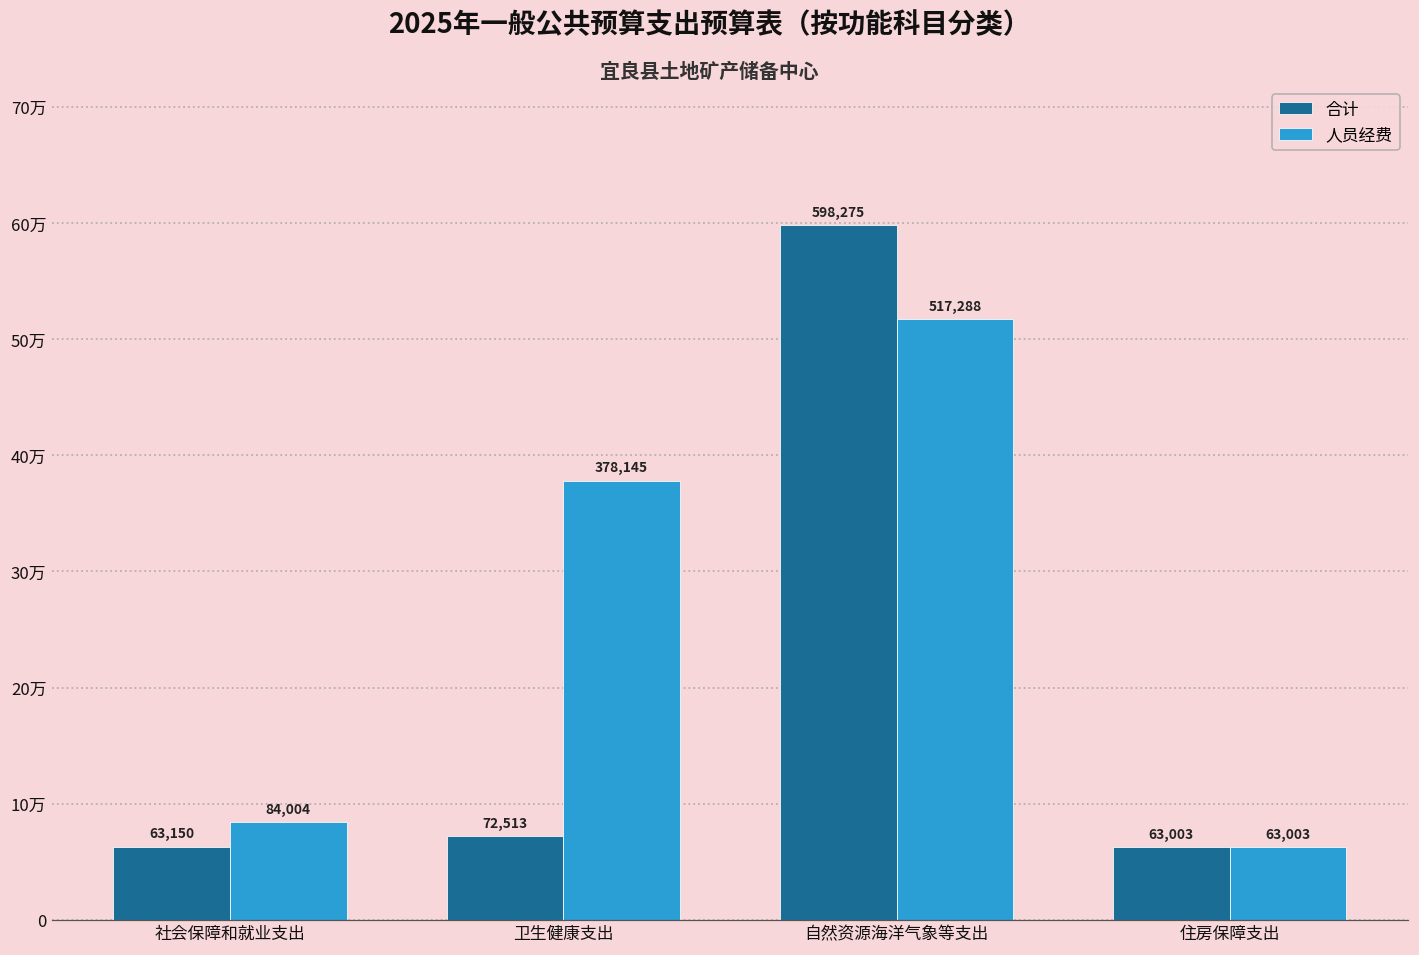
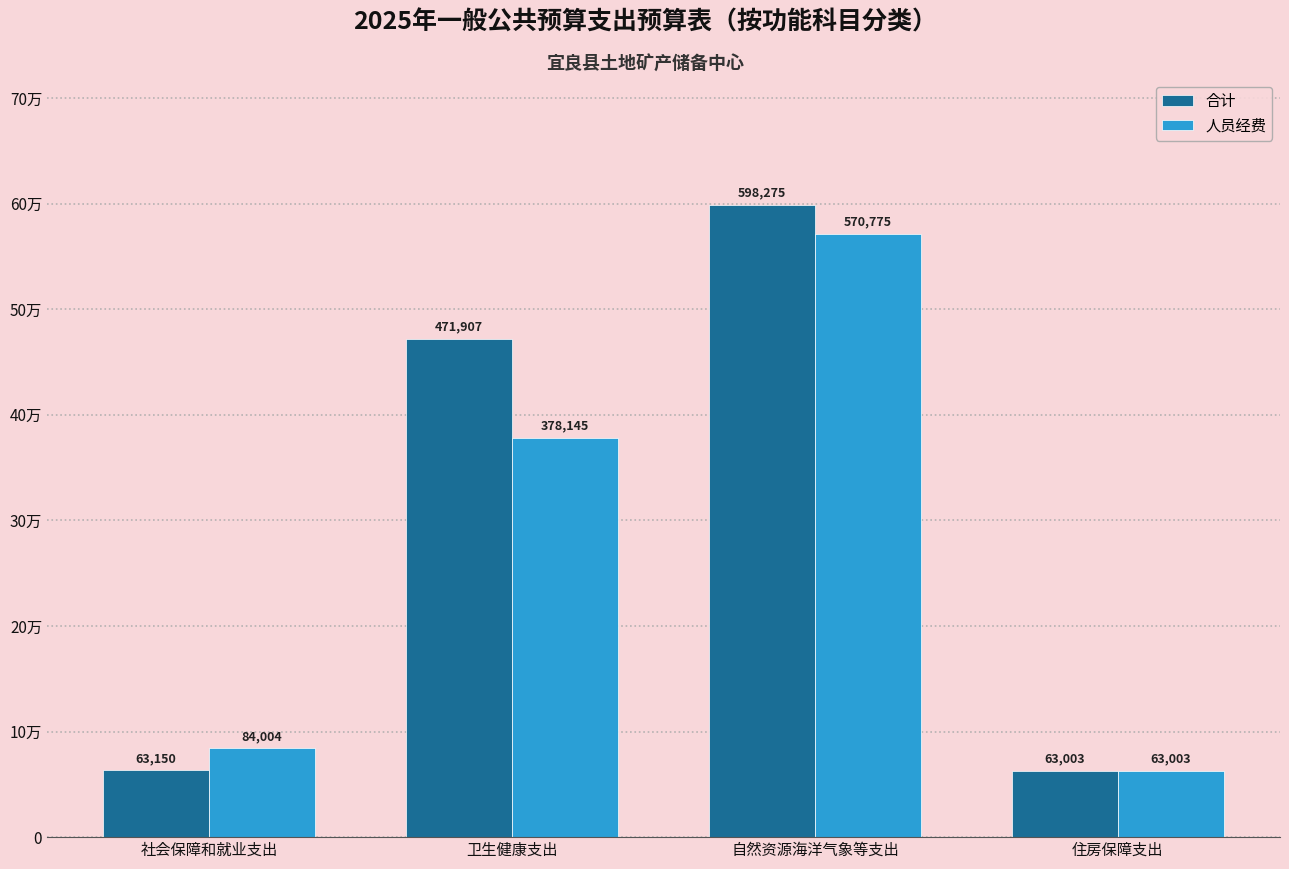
合计, 卫生健康支出: 72,513 -> 471,907
人员经费, 自然资源海洋气象等支出: 517,288 -> 570,775
